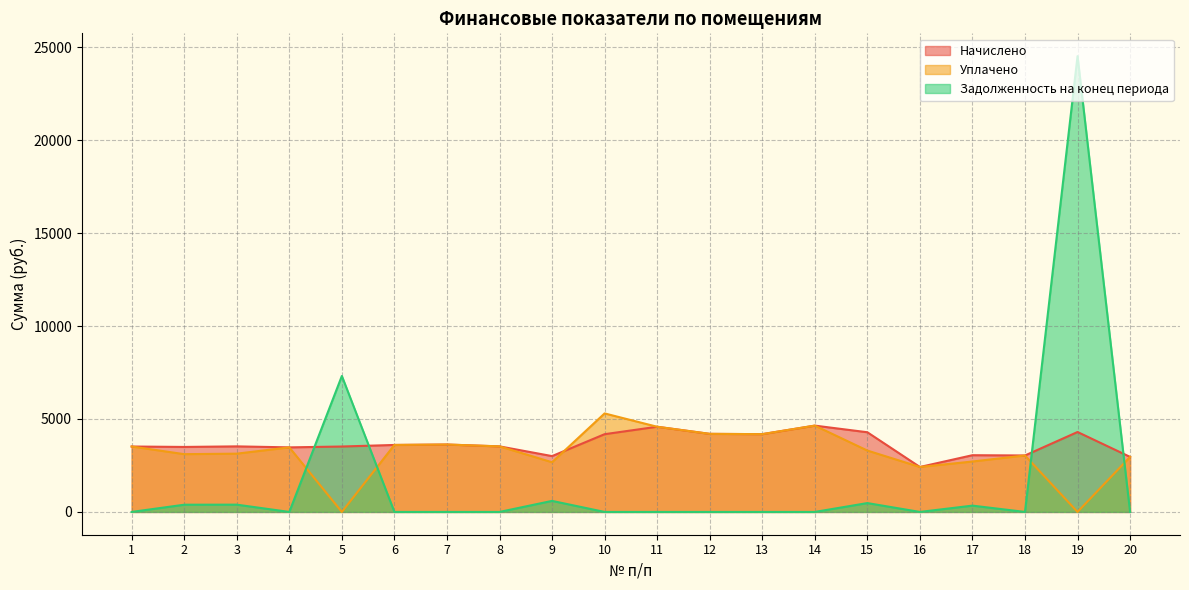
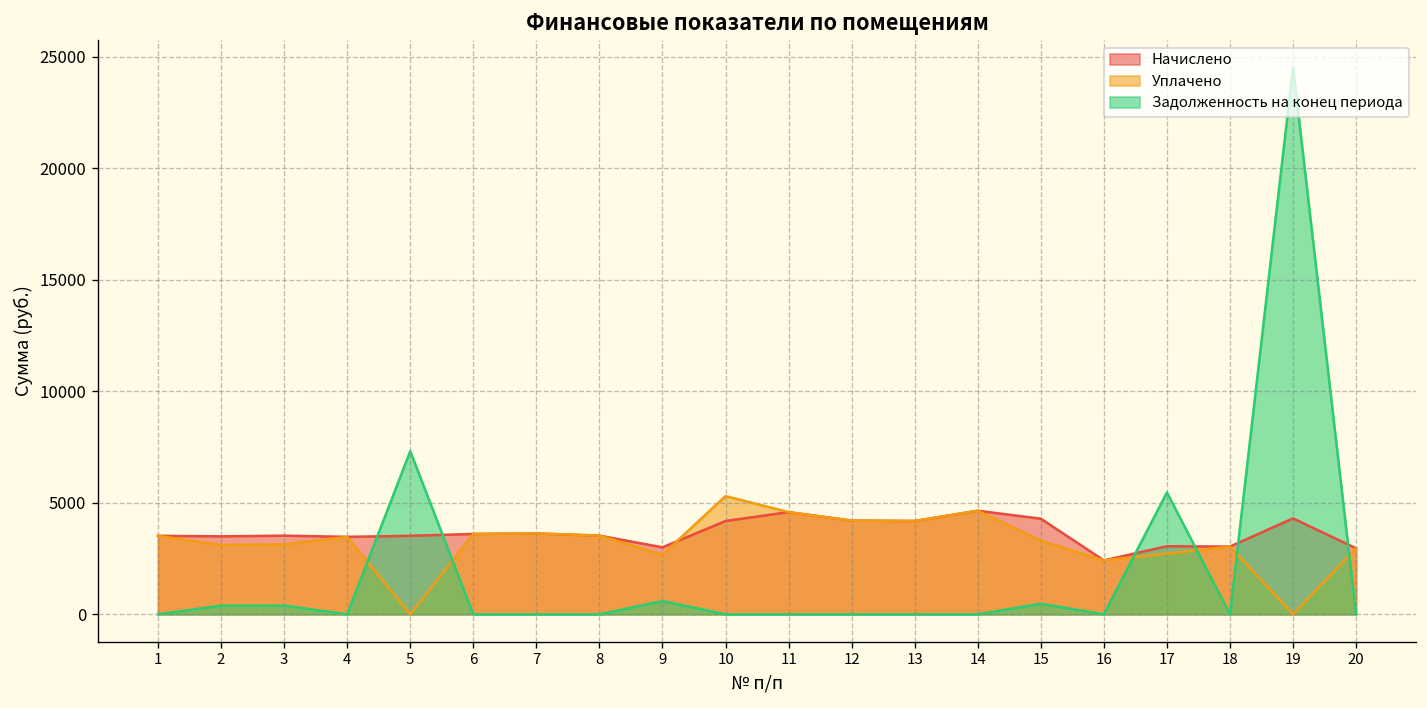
Задолженность на конец периода, 17: 300 -> 5500
